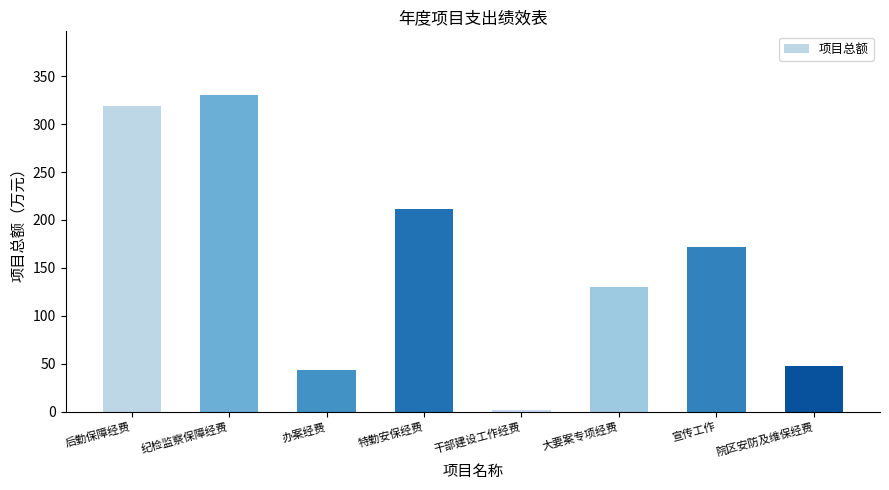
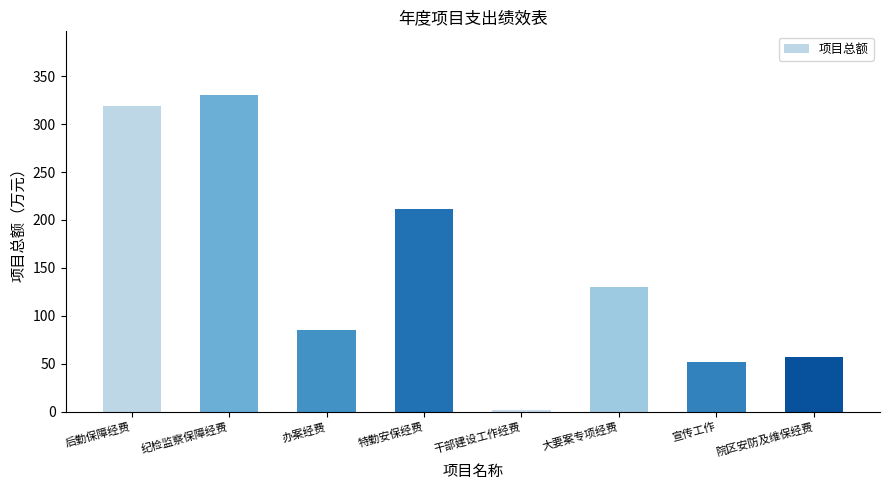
办案经费: 40 -> 90
宣传工作: 170 -> 50
院区安防及维保经费: 50 -> 60
